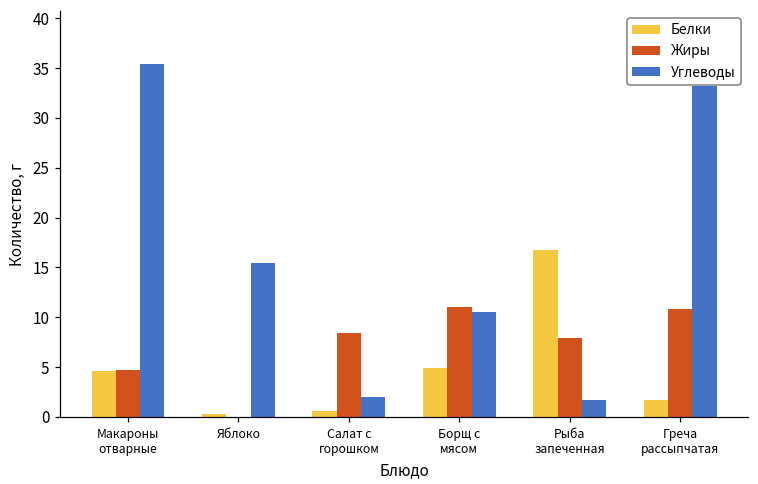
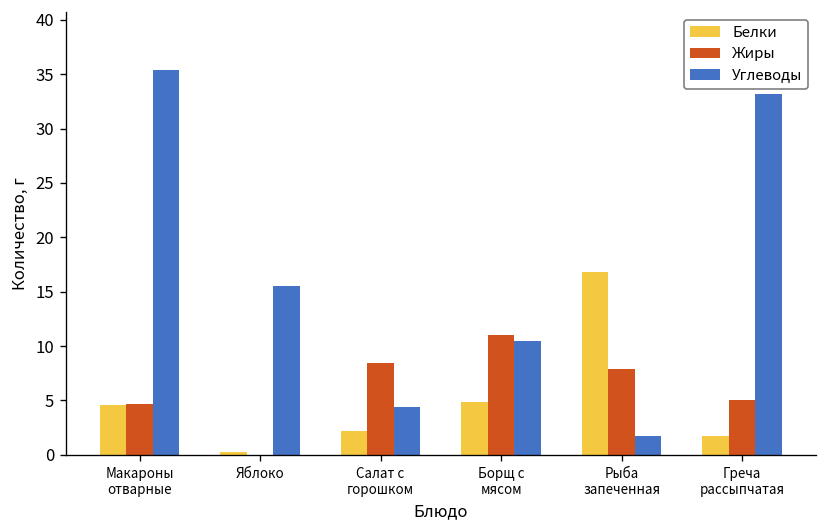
Белки, Салат с горошком: 1 -> 2
Углеводы, Салат с горошком: 2 -> 4
Жиры, Греча рассыпчатая: 11 -> 5
